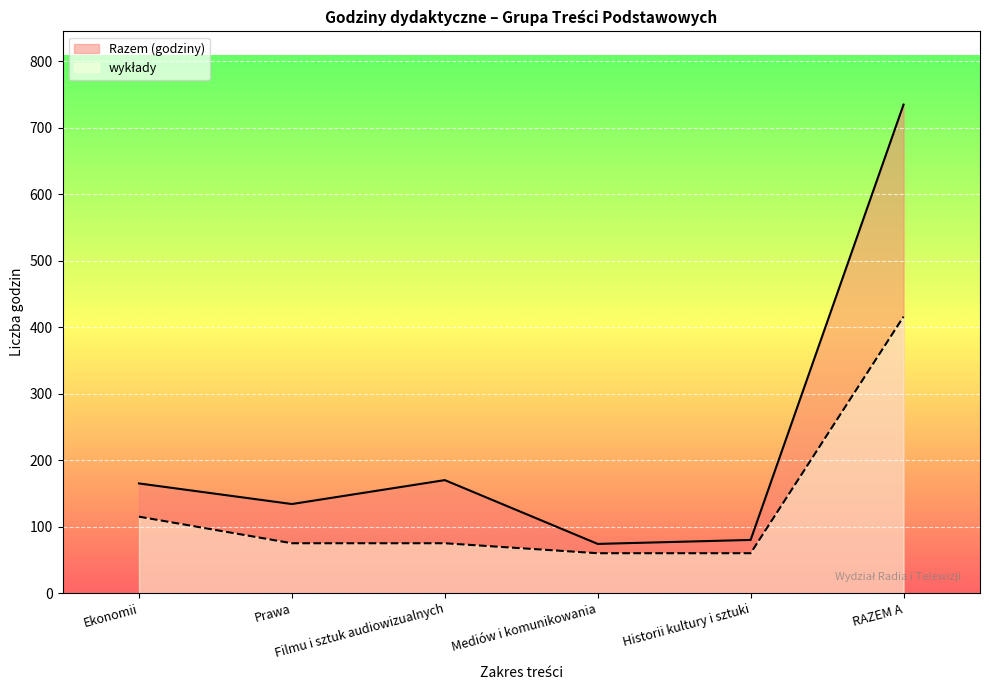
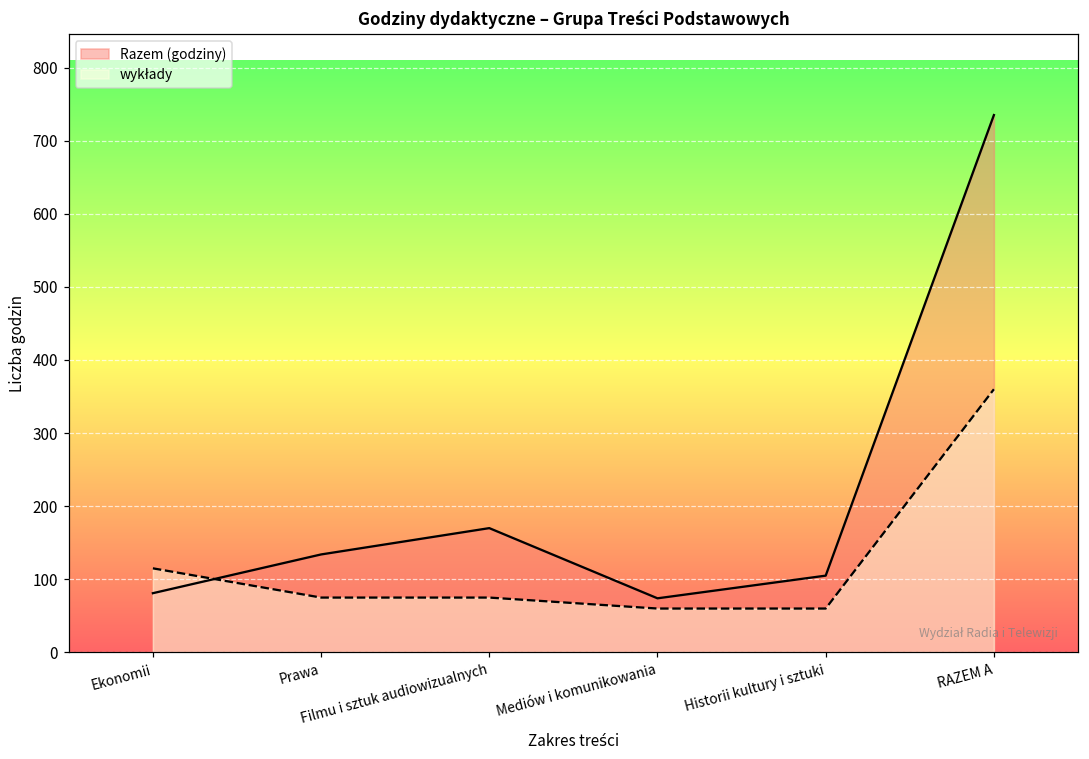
Razem (godziny), Ekonomii: 170 -> 80
Razem (godziny), Historii kultury i sztuki: 80 -> 110
wykłady, RAZEM A: 420 -> 360
